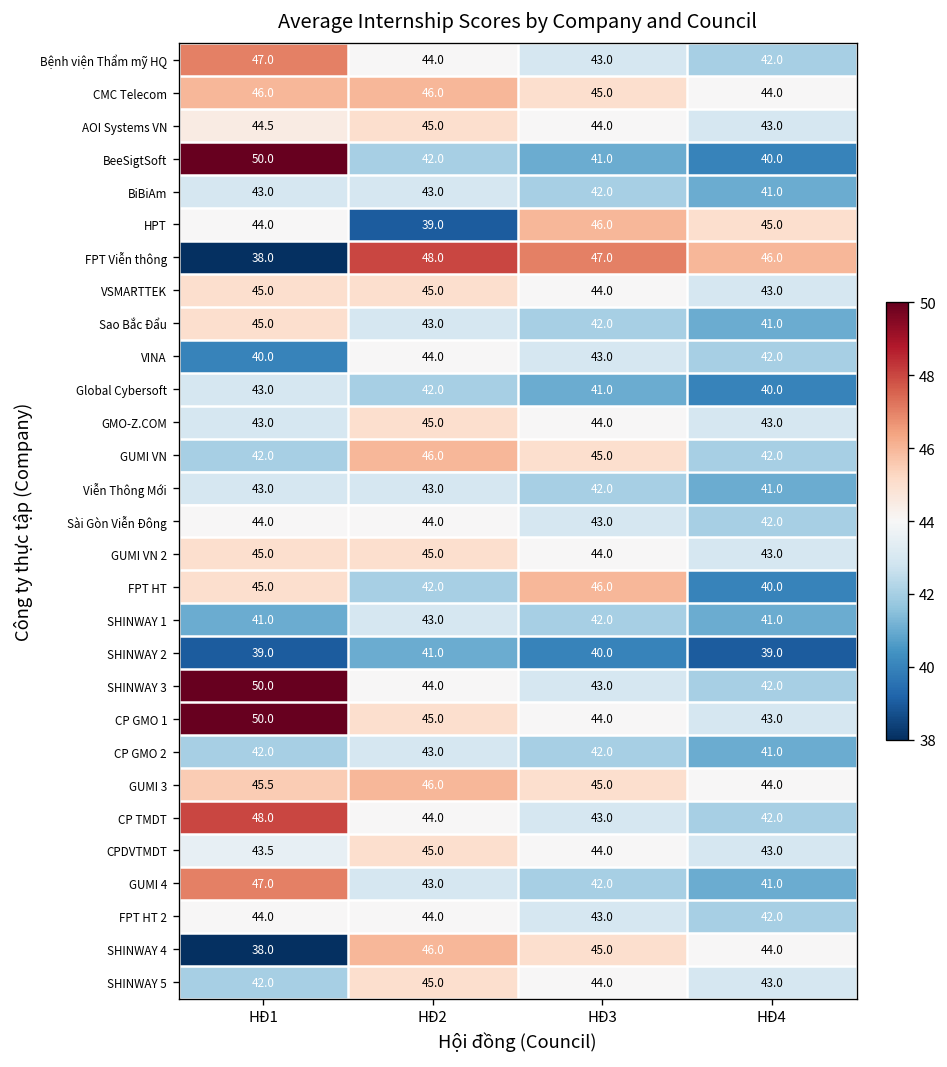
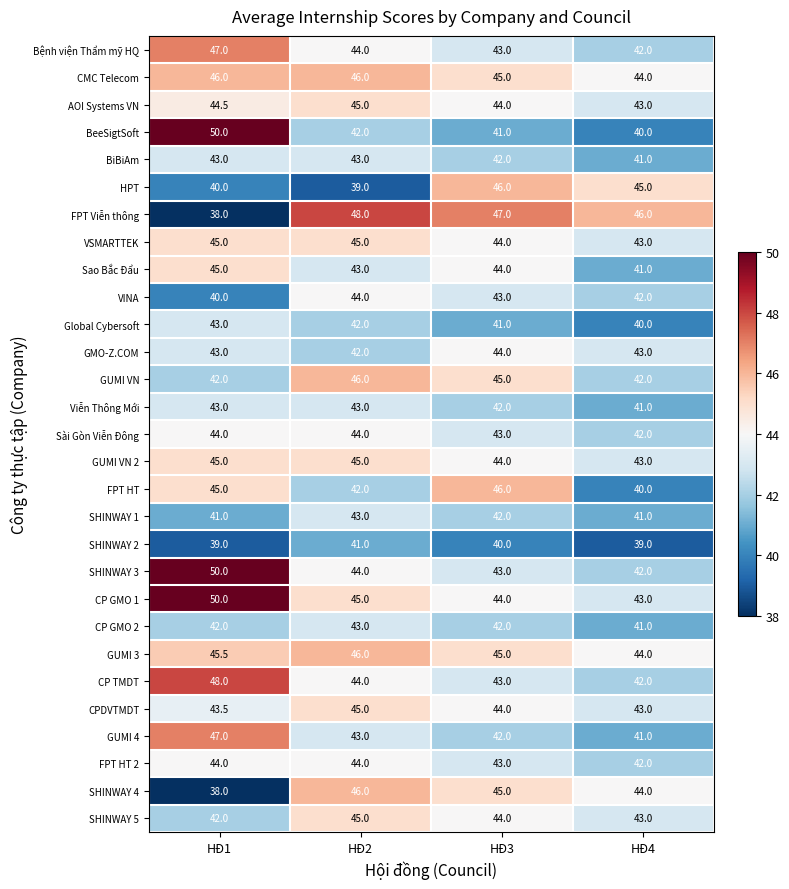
HPT, HĐ1: 44.0 -> 40.0
Sao Bắc Đẩu, HĐ3: 42.0 -> 44.0
GMO-Z.COM, HĐ2: 45.0 -> 42.0
